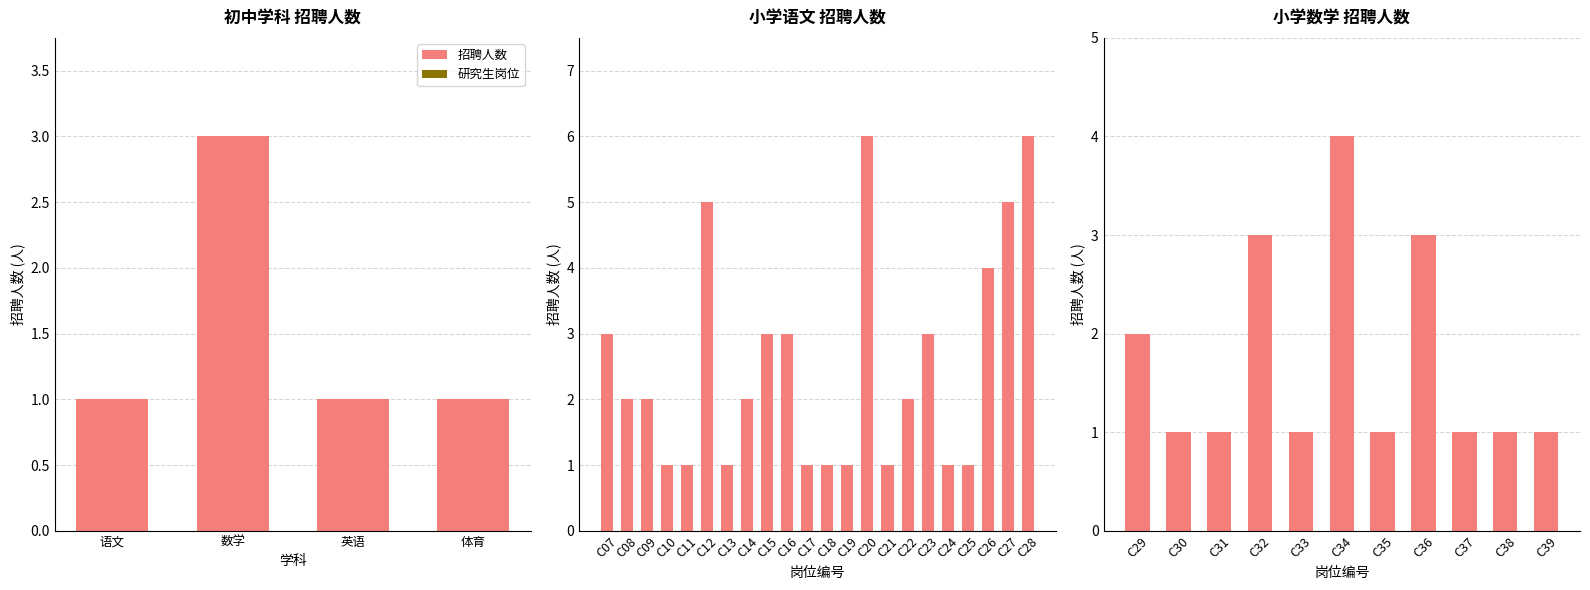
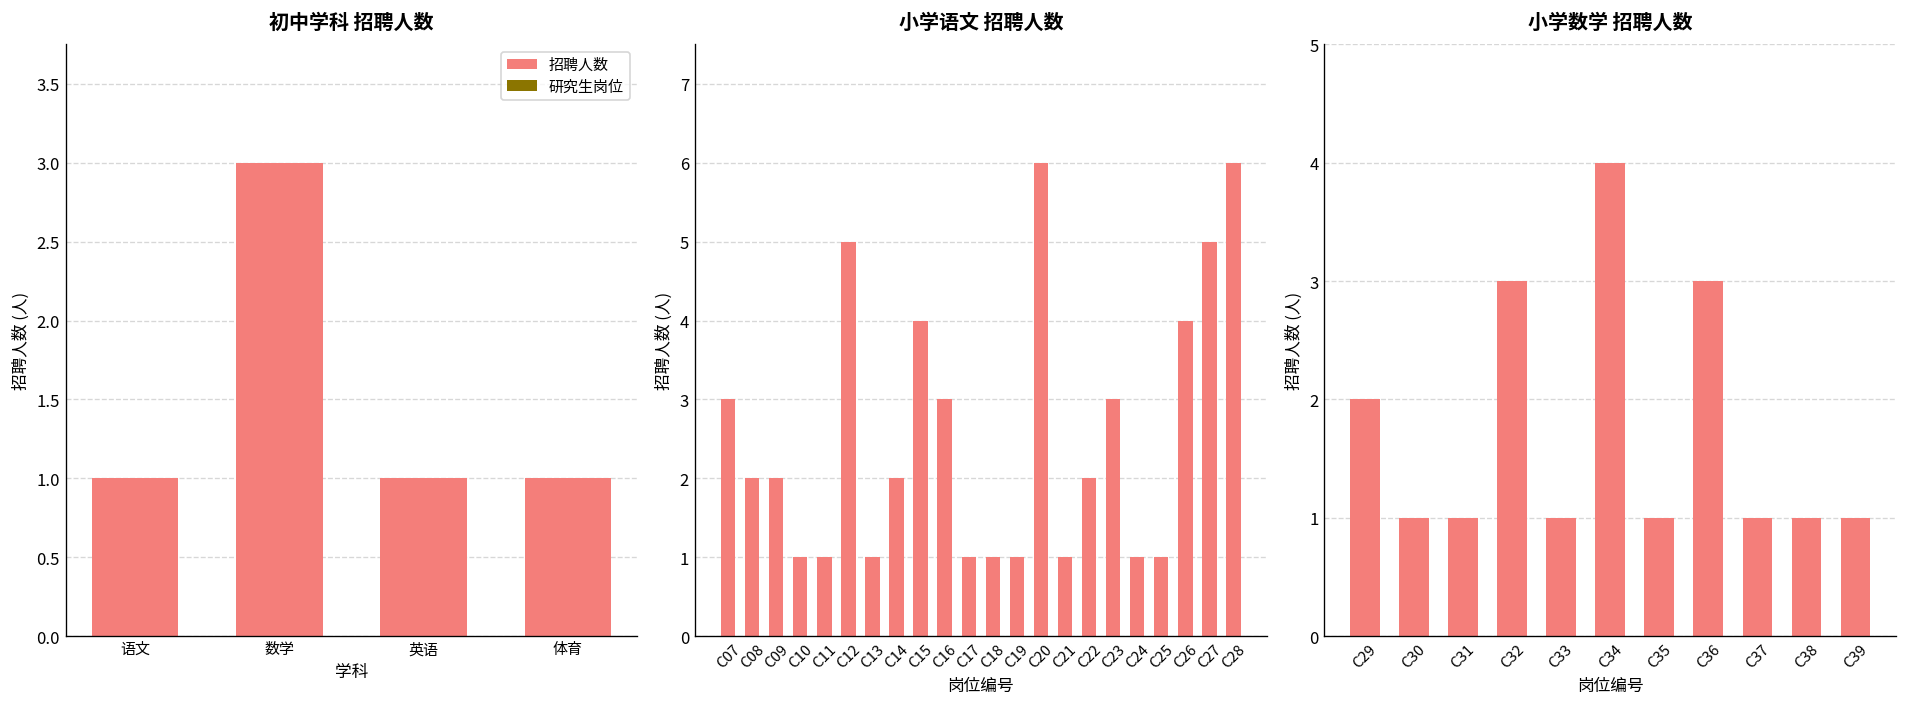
小学语文 招聘人数, C15: 3 -> 4
